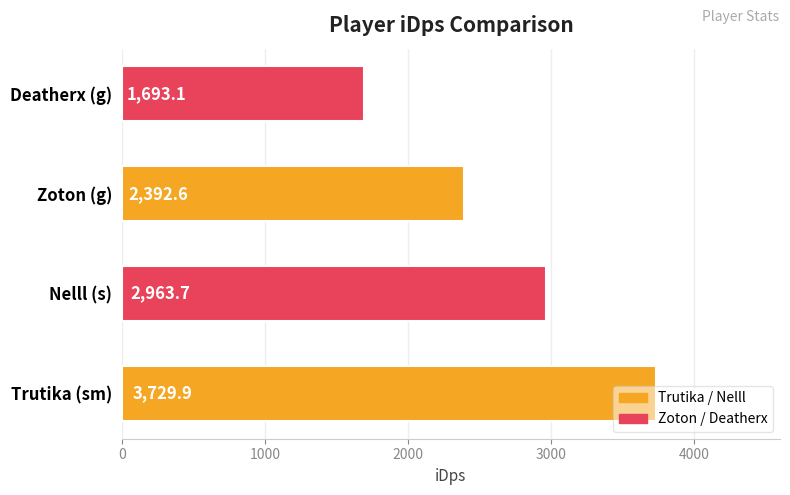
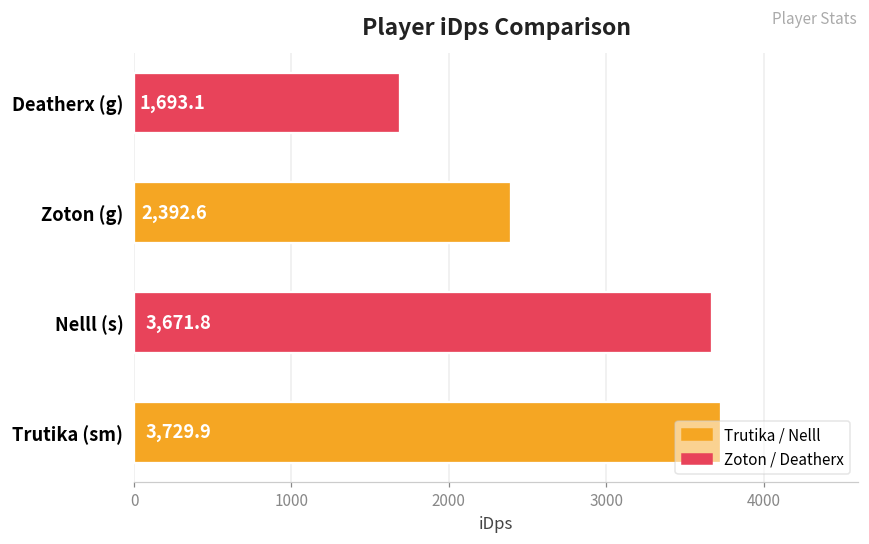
Nelll (s): 2,963.7 -> 3,671.8
